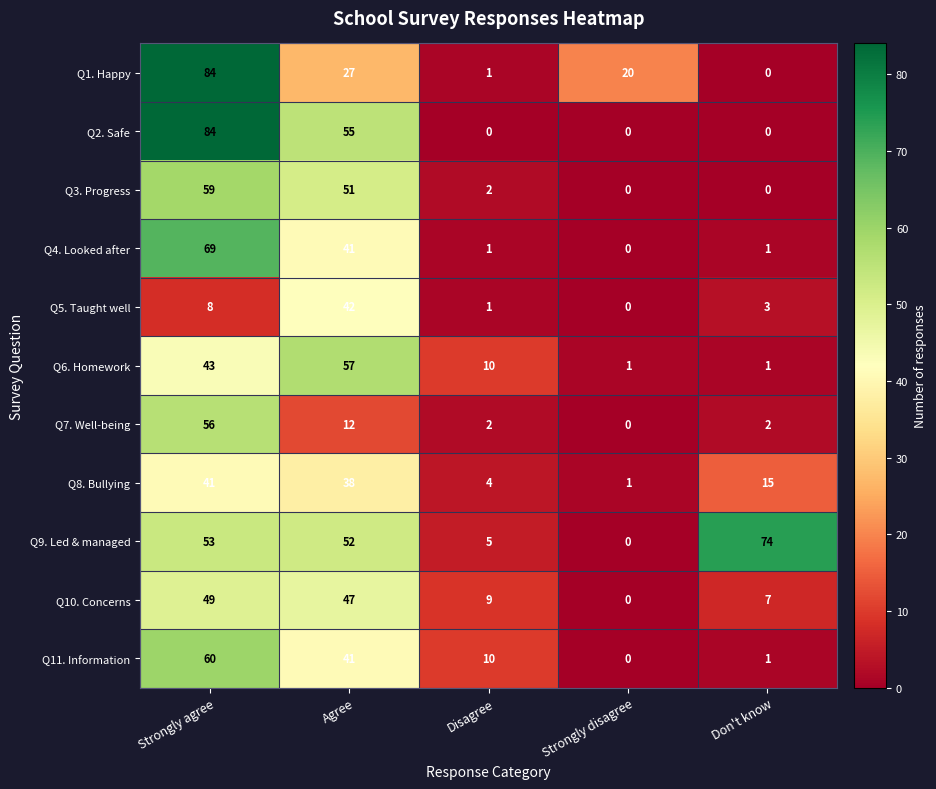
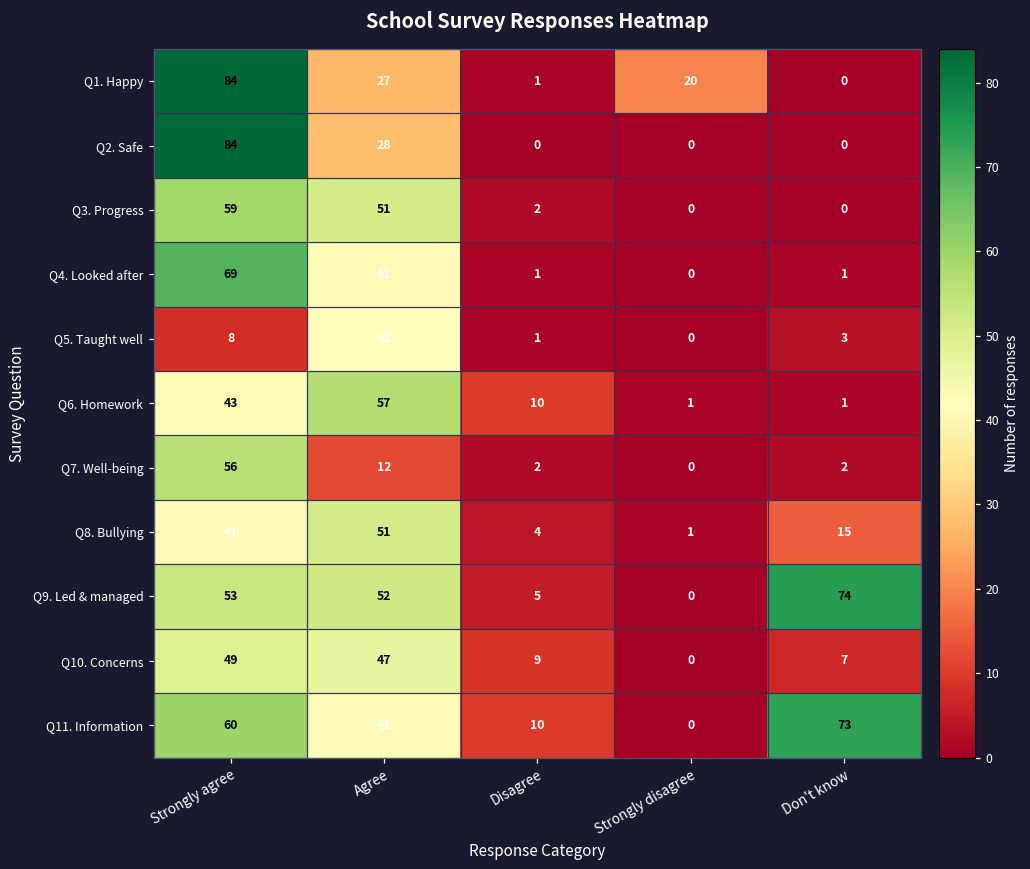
Q2. Safe, Agree: 55 -> 28
Q8. Bullying, Agree: 38 -> 51
Q11. Information, Don't know: 1 -> 73
